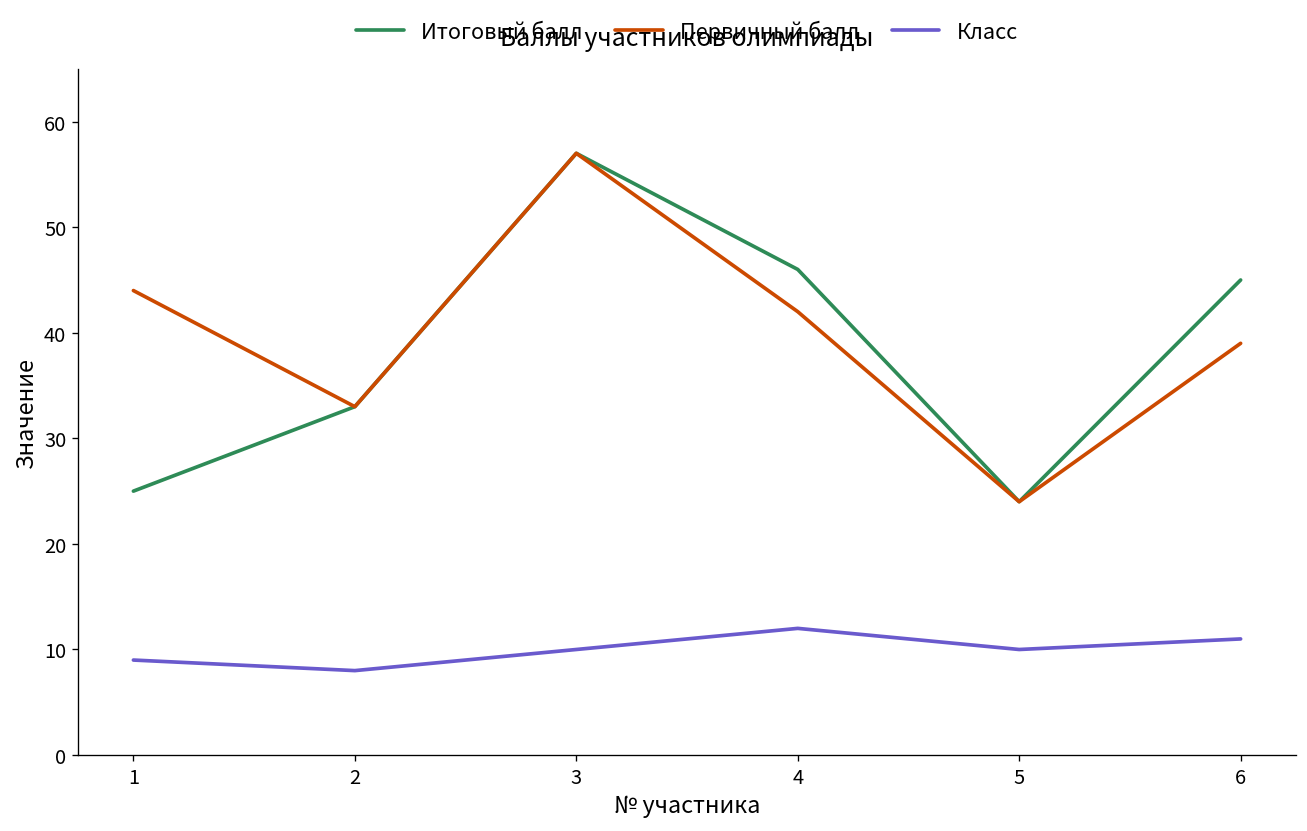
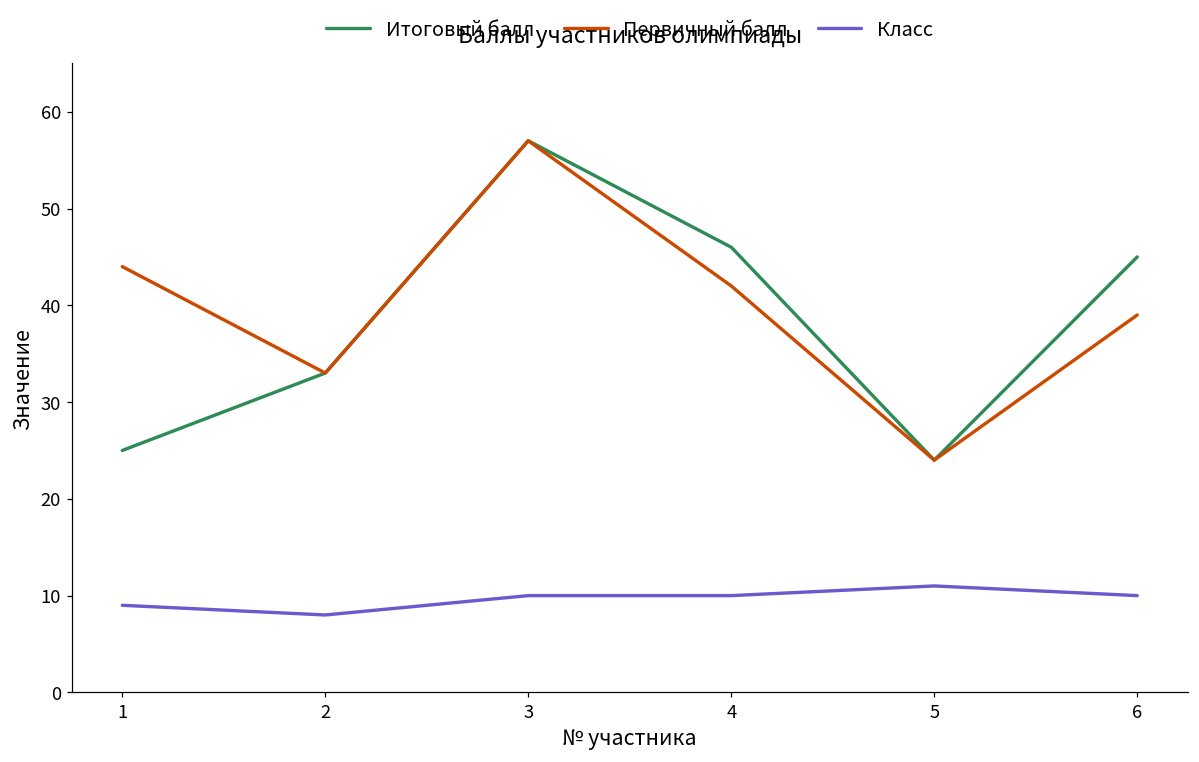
Класс, 4: 12 -> 10
Класс, 5: 10 -> 11
Класс, 6: 11 -> 10
